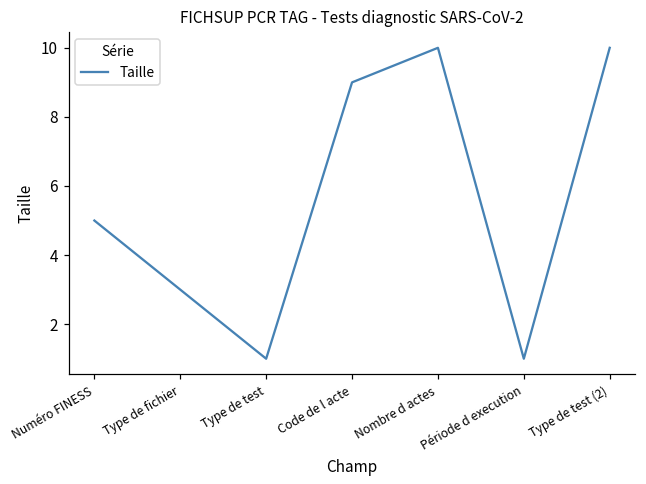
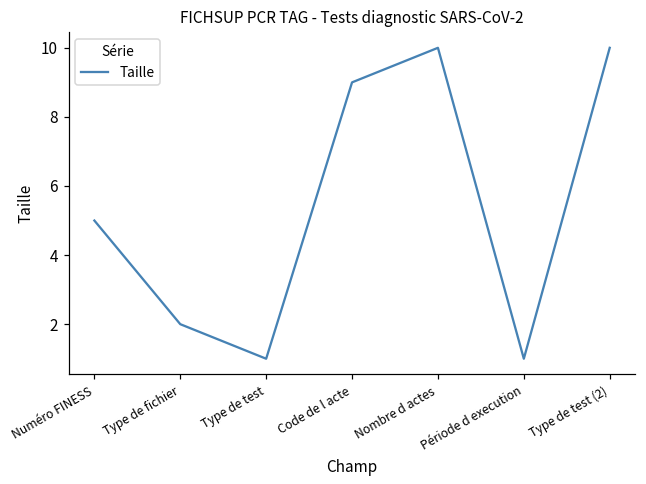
Type de fichier: 3 -> 2
